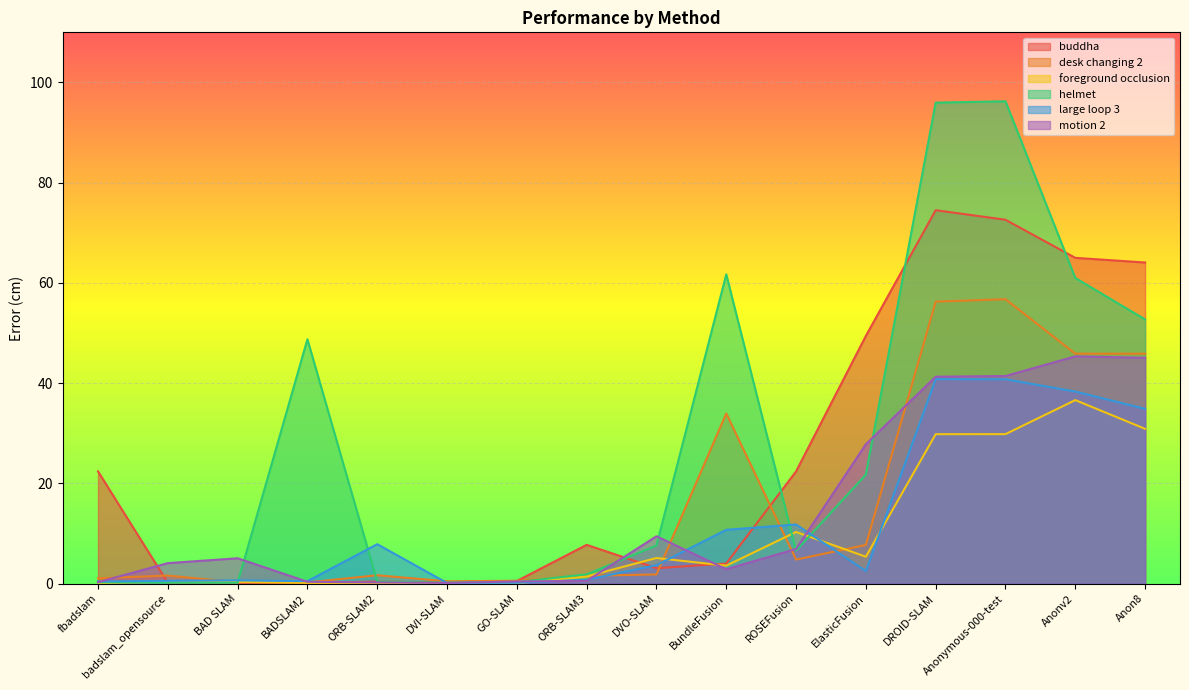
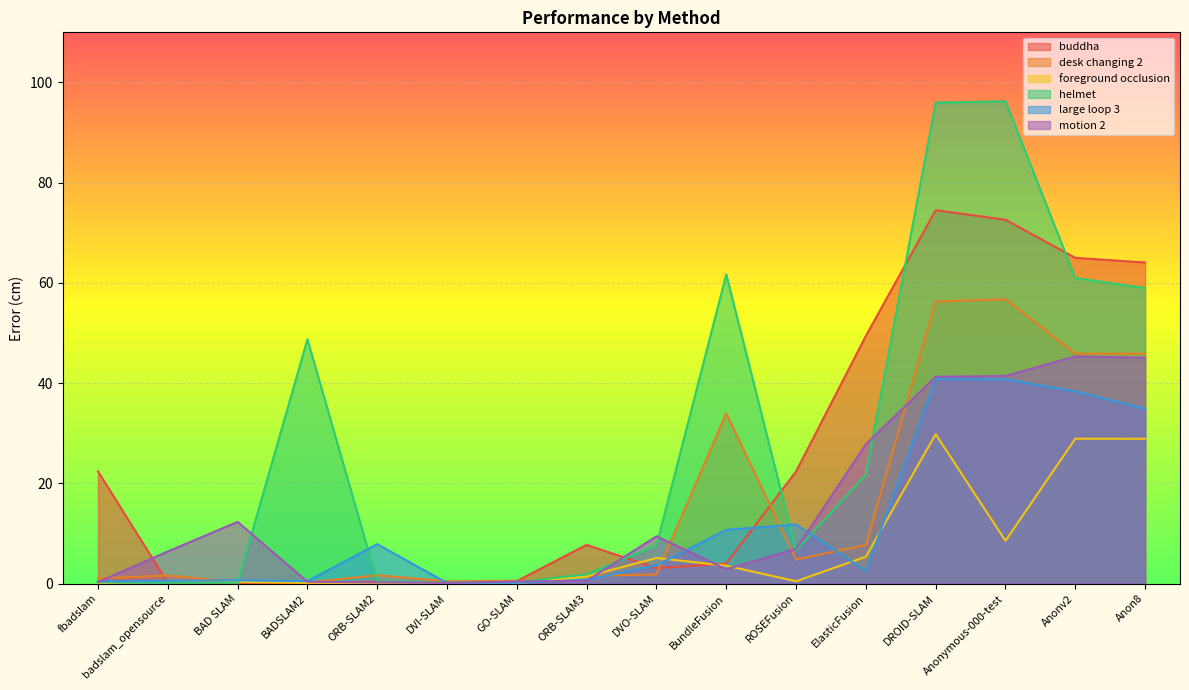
motion 2, badslam_opensource: 4 -> 6
motion 2, BAD SLAM: 5 -> 12
foreground occlusion, ROSEFusion: 10 -> 0
foreground occlusion, Anonymous-000-test: 30 -> 9
foreground occlusion, Anonv2: 37 -> 29
foreground occlusion, Anon8: 31 -> 29
helmet, Anon8: 53 -> 59
